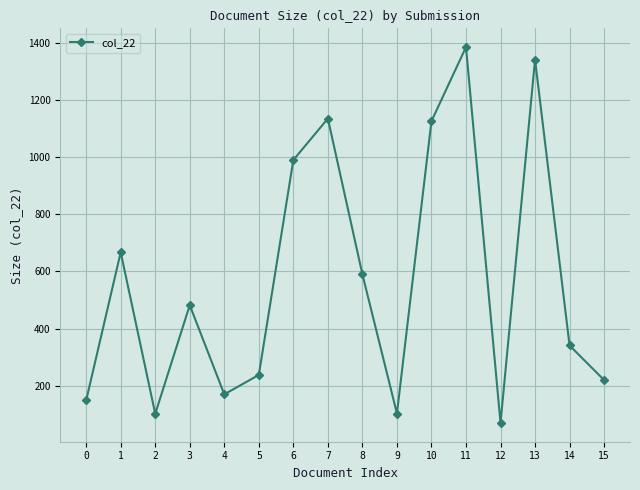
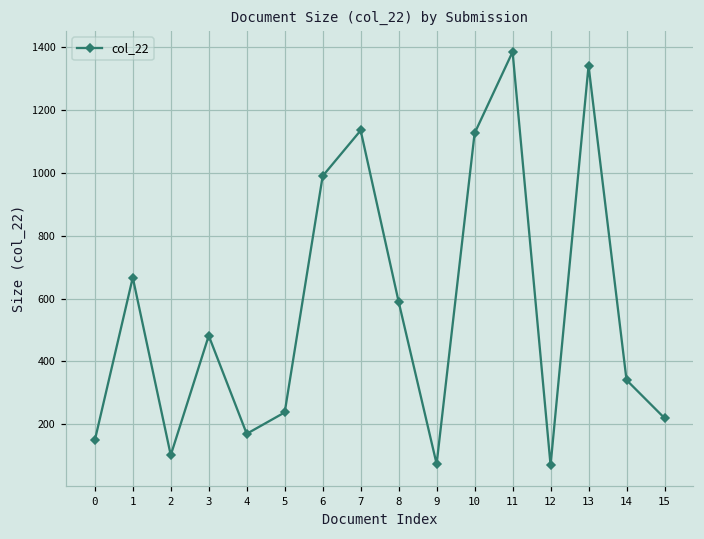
9: 100 -> 70
